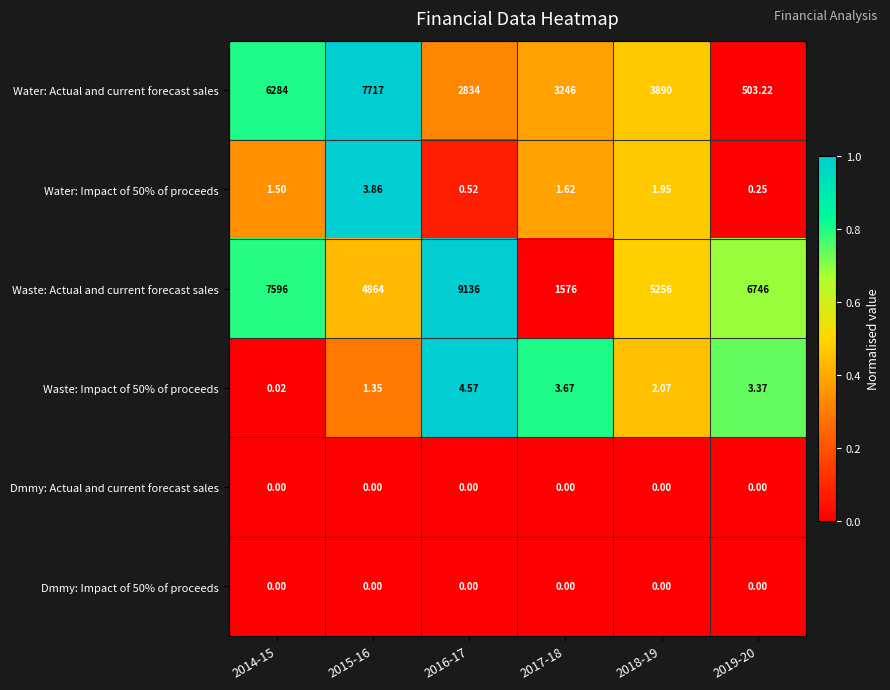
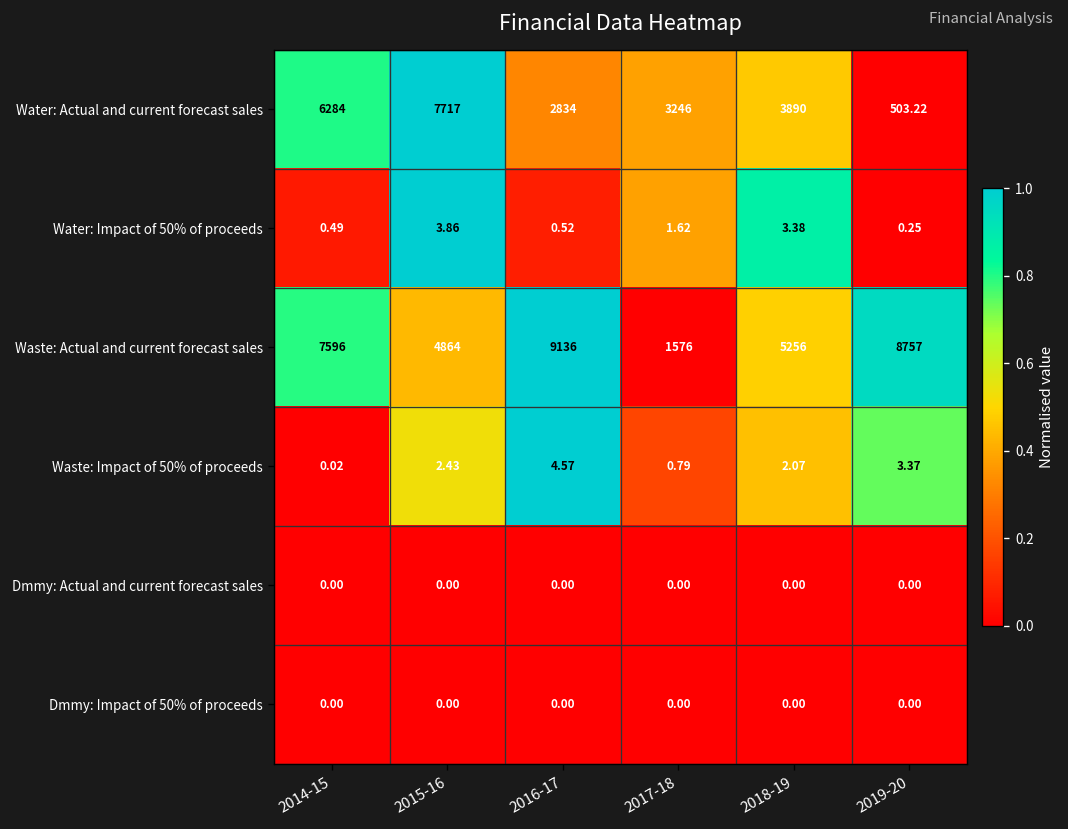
Water: Impact of 50% of proceeds, 2014-15: 1.50 -> 0.49
Water: Impact of 50% of proceeds, 2018-19: 1.95 -> 3.38
Waste: Actual and current forecast sales, 2019-20: 6746 -> 8757
Waste: Impact of 50% of proceeds, 2015-16: 1.35 -> 2.43
Waste: Impact of 50% of proceeds, 2017-18: 3.67 -> 0.79
